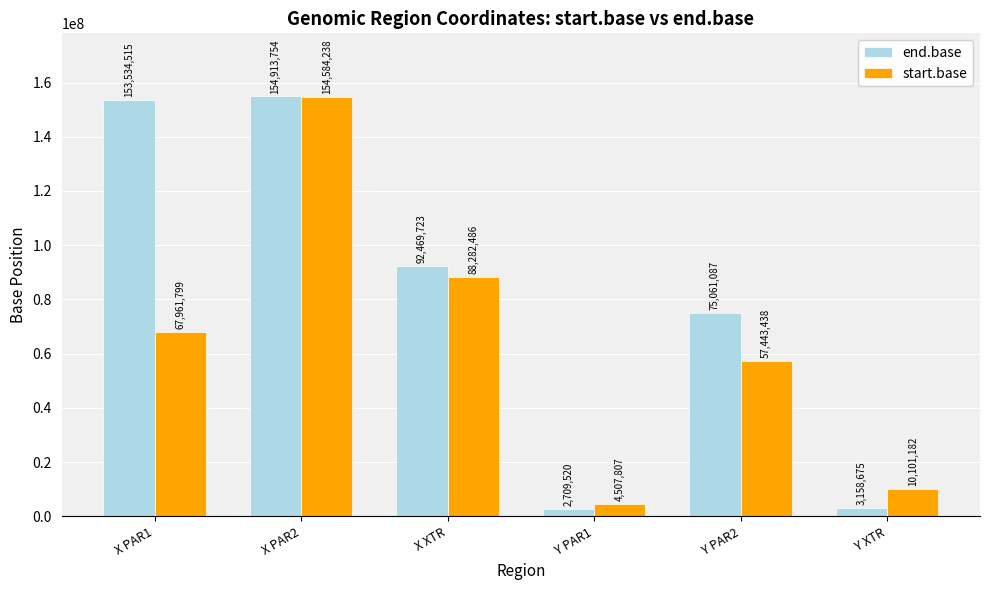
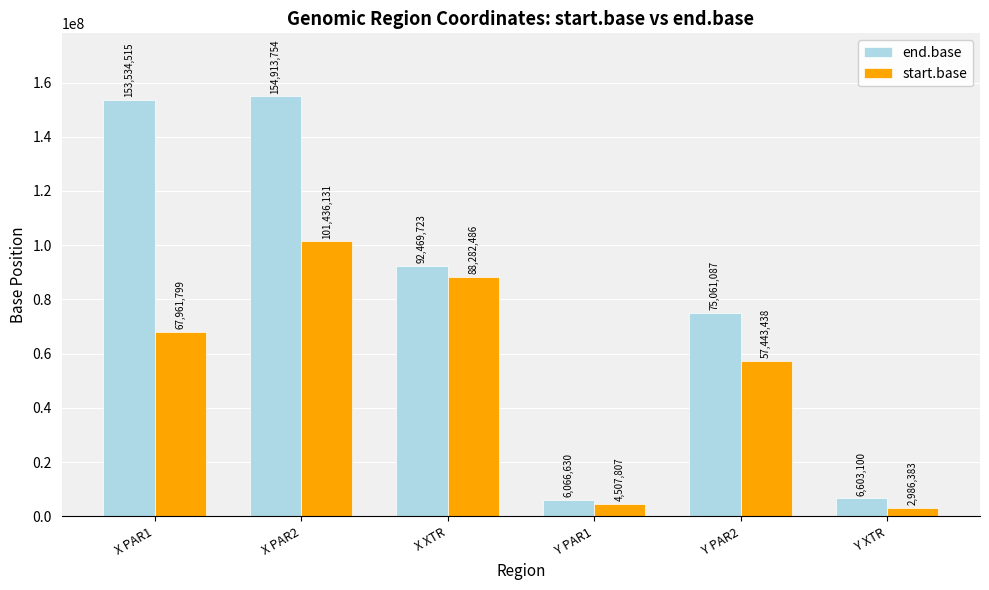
start.base, X PAR2: 154,584,238 -> 101,436,131
end.base, Y PAR1: 2,709,520 -> 6,066,630
end.base, Y XTR: 3,158,675 -> 6,603,100
start.base, Y XTR: 10,101,182 -> 2,986,383
